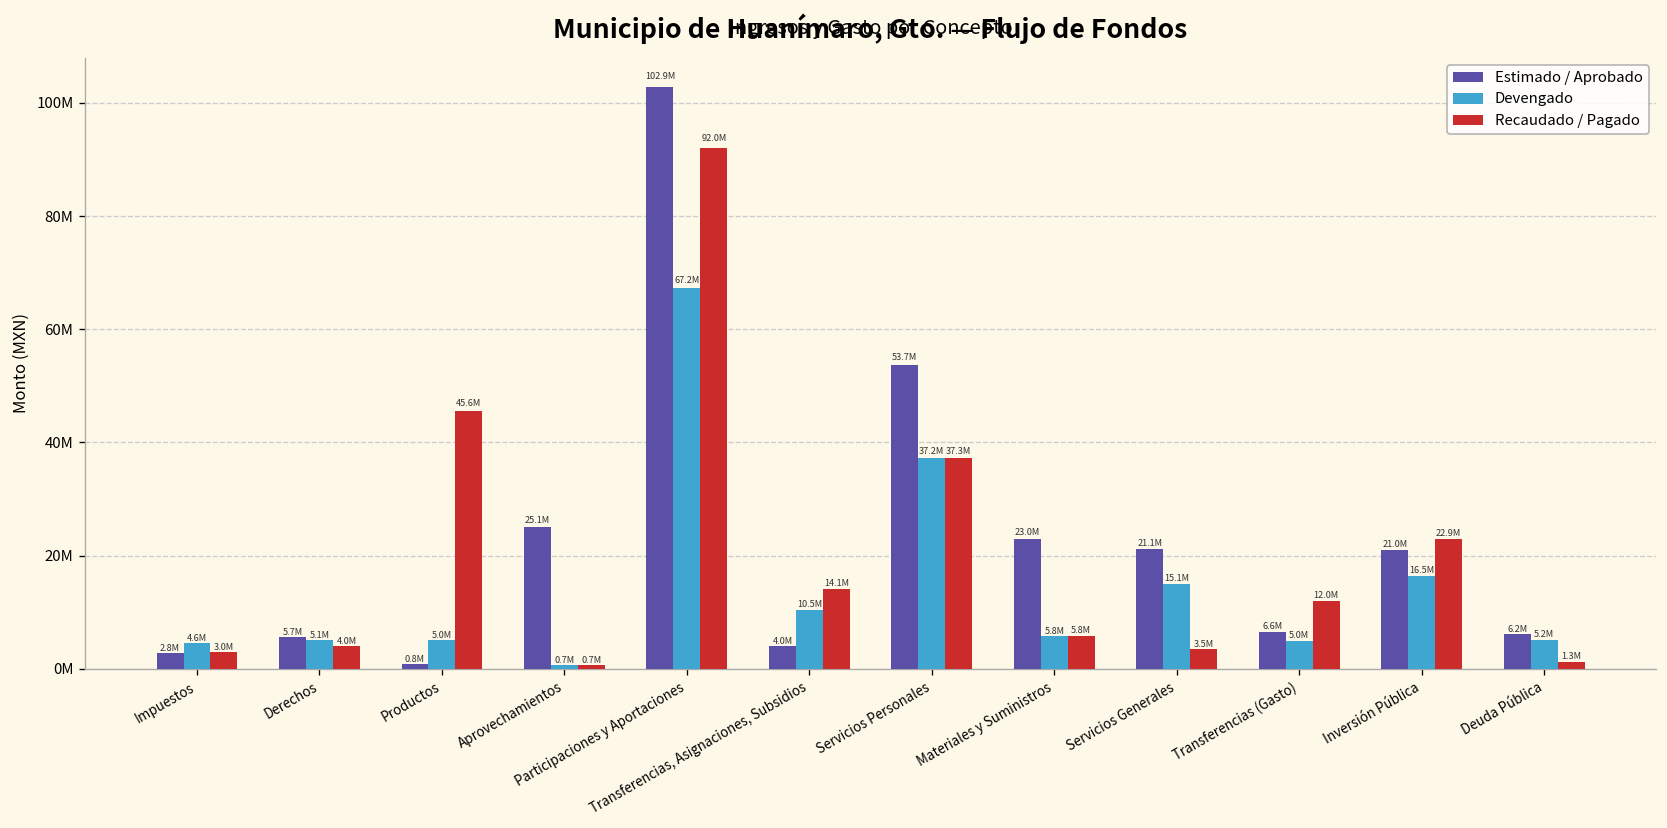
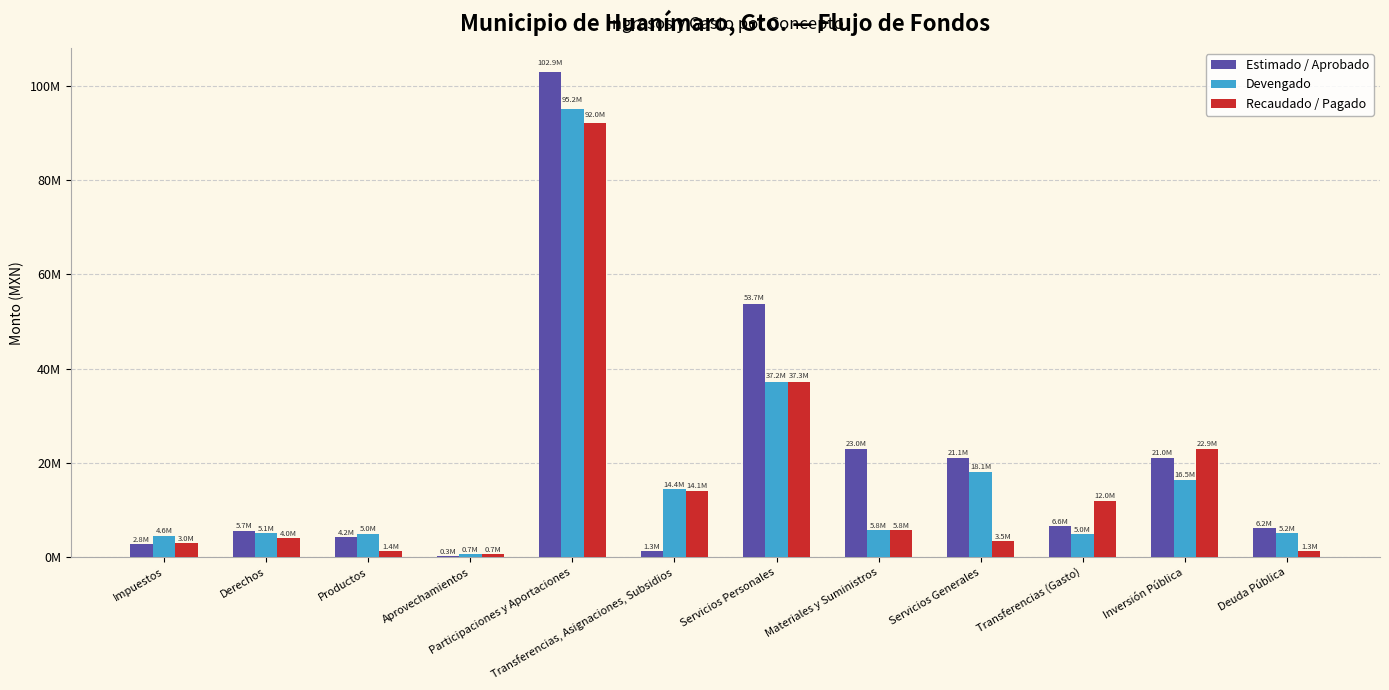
Estimado / Aprobado, Productos: 0.8M -> 4.2M
Recaudado / Pagado, Productos: 45.6M -> 1.4M
Estimado / Aprobado, Aprovechamientos: 25.1M -> 0.3M
Devengado, Participaciones y Aportaciones: 67.2M -> 95.2M
Estimado / Aprobado, Transferencias, Asignaciones, Subsidios: 4.0M -> 1.3M
Devengado, Transferencias, Asignaciones, Subsidios: 10.5M -> 14.4M
Devengado, Servicios Generales: 15.1M -> 18.1M
